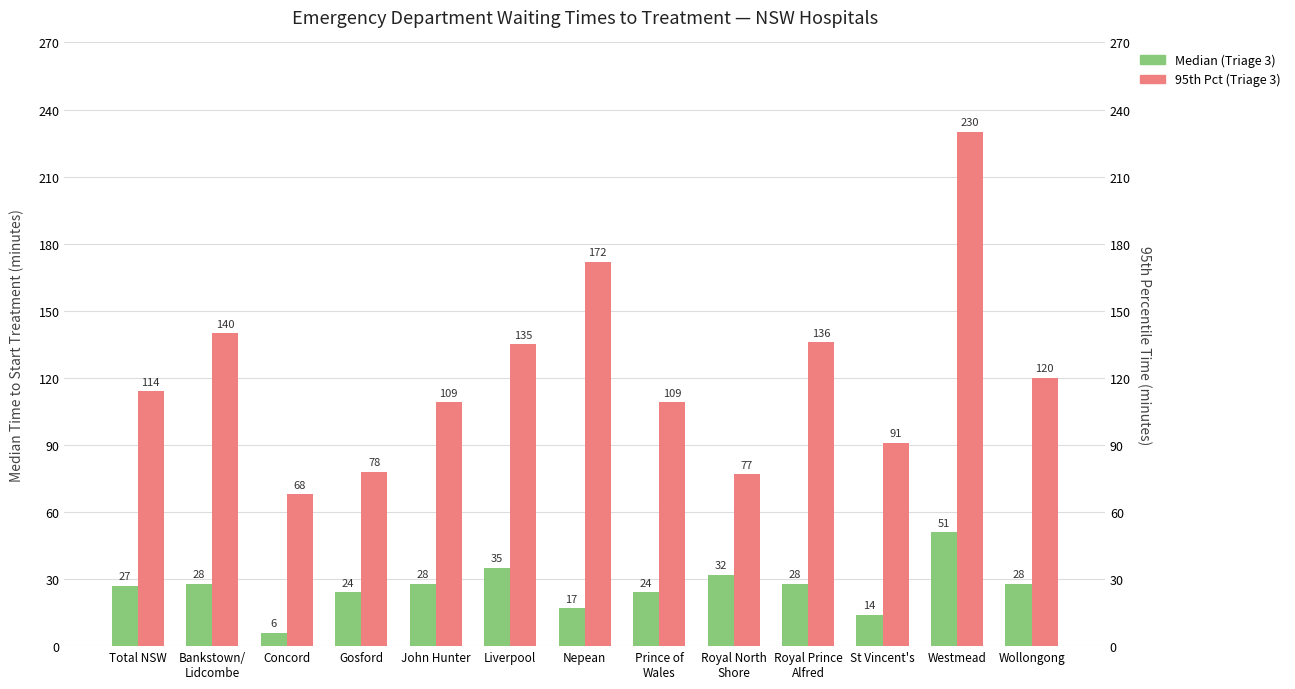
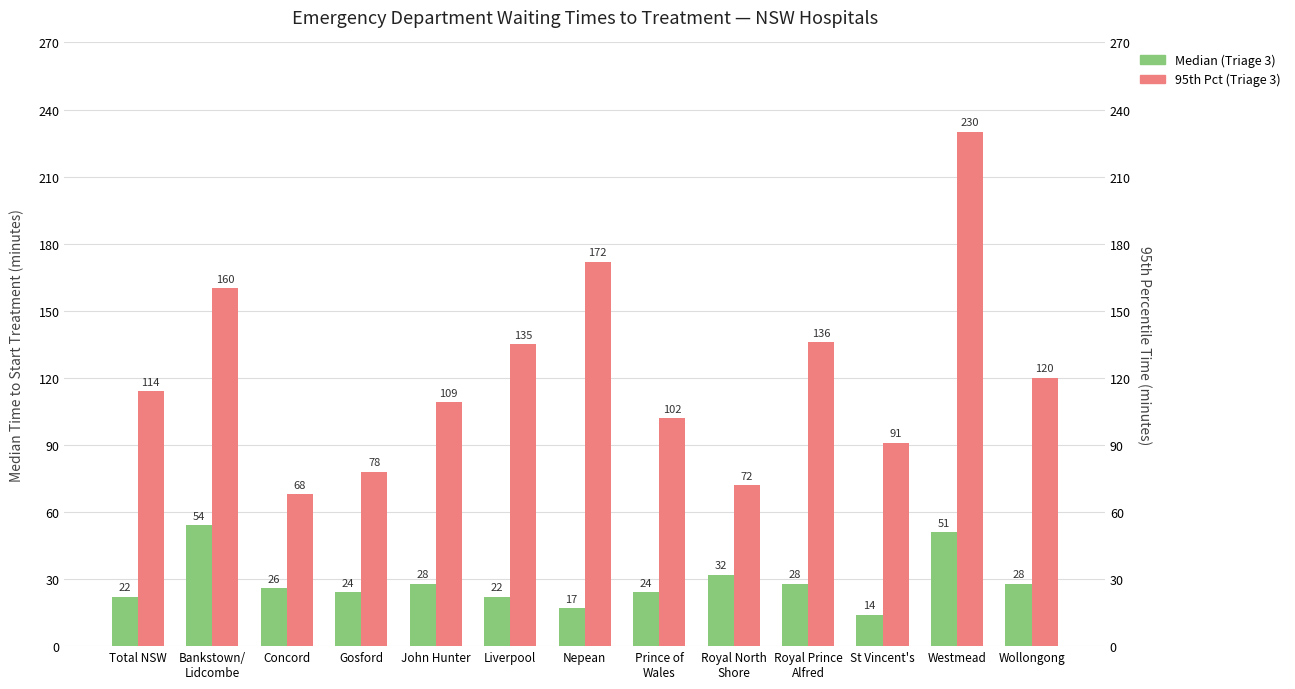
Median (Triage 3), Total NSW: 27 -> 22
Median (Triage 3), Bankstown/ Lidcombe: 28 -> 54
95th Pct (Triage 3), Bankstown/ Lidcombe: 140 -> 160
Median (Triage 3), Concord: 6 -> 26
Median (Triage 3), Liverpool: 35 -> 22
95th Pct (Triage 3), Prince of Wales: 109 -> 102
95th Pct (Triage 3), Royal North Shore: 77 -> 72
